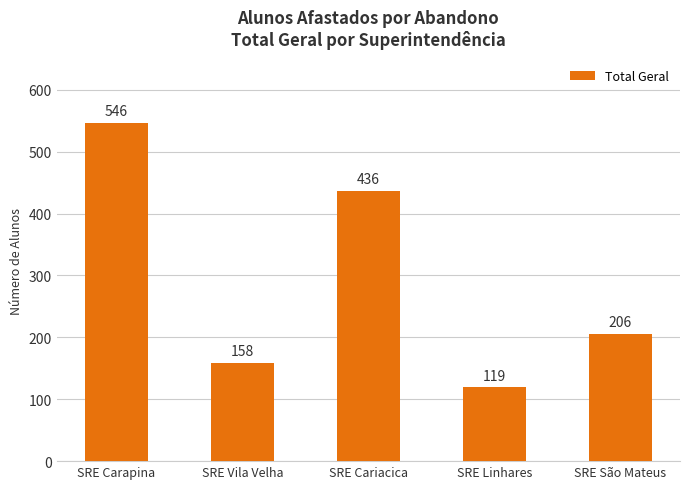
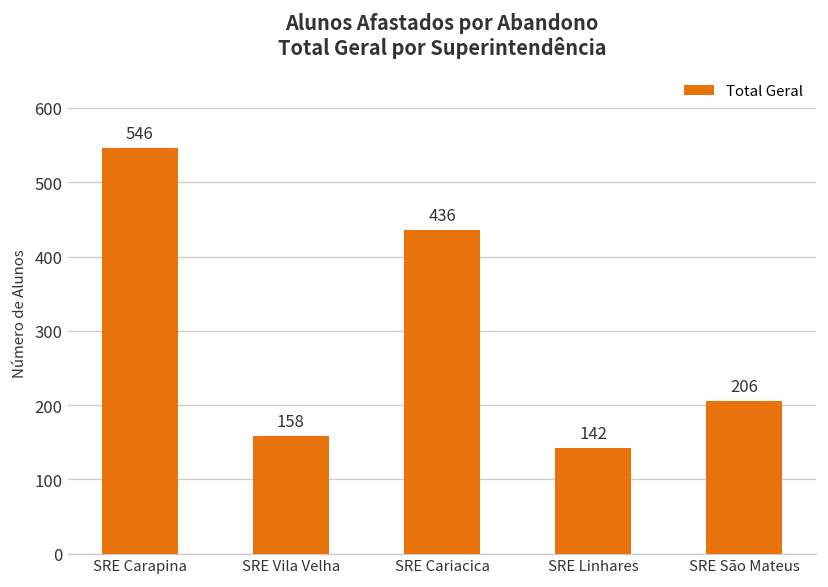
SRE Linhares: 119 -> 142
